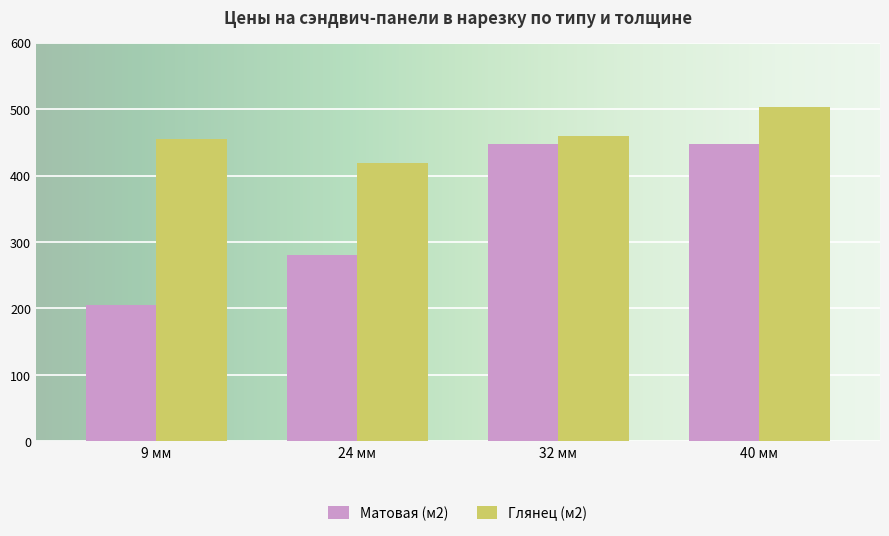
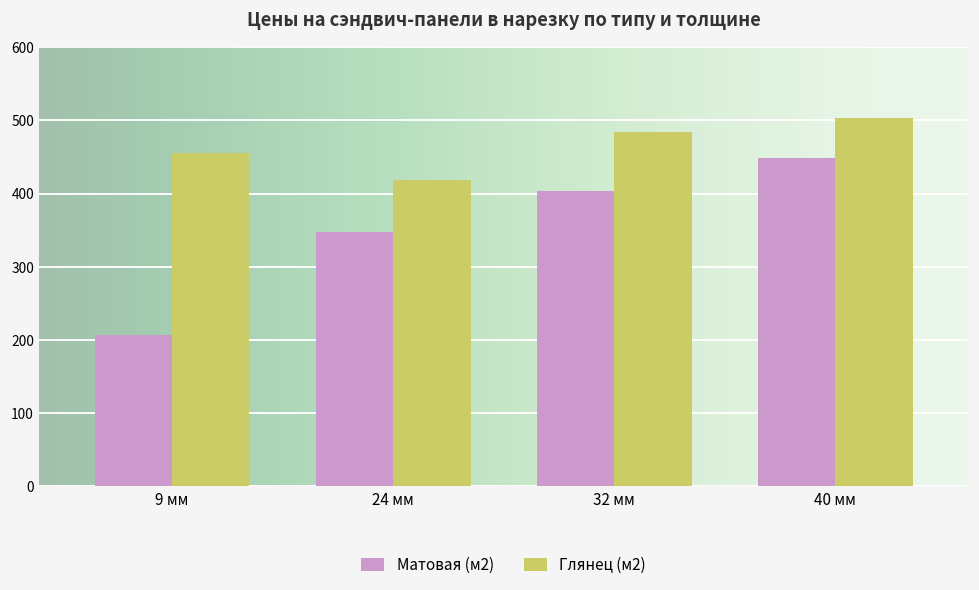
Матовая (м2), 24 мм: 280 -> 350
Матовая (м2), 32 мм: 450 -> 400
Глянец (м2), 32 мм: 460 -> 480
